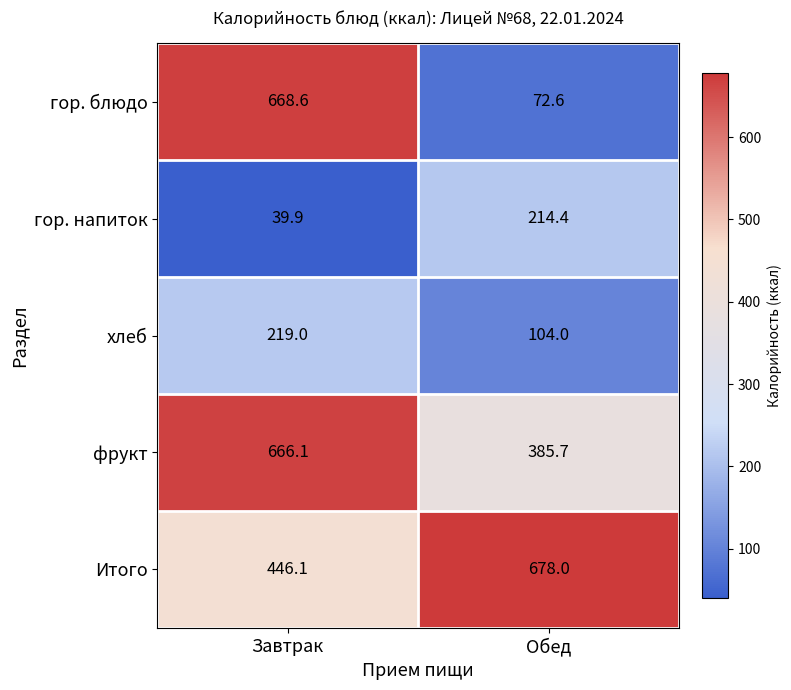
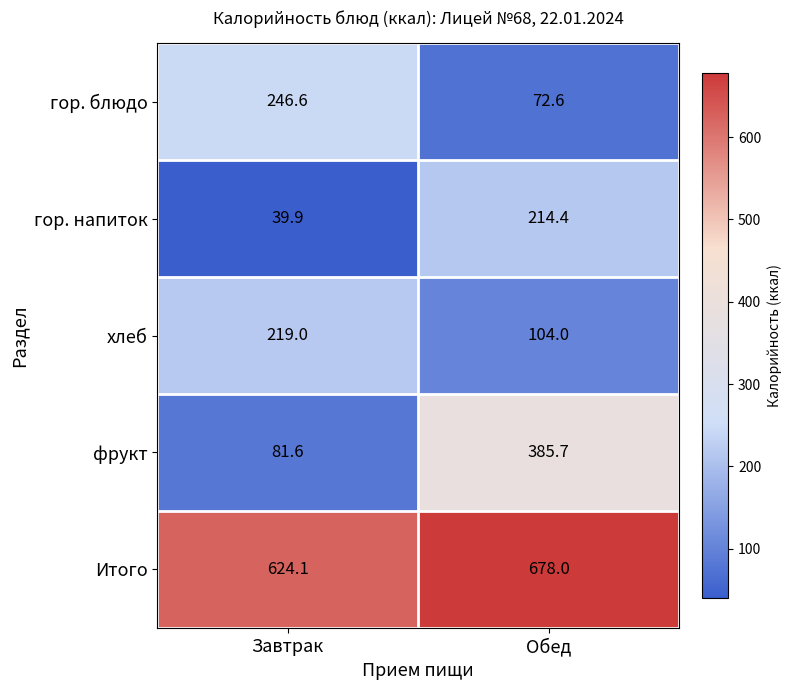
гор. блюдо, Завтрак: 668.6 -> 246.6
фрукт, Завтрак: 666.1 -> 81.6
Итого, Завтрак: 446.1 -> 624.1
